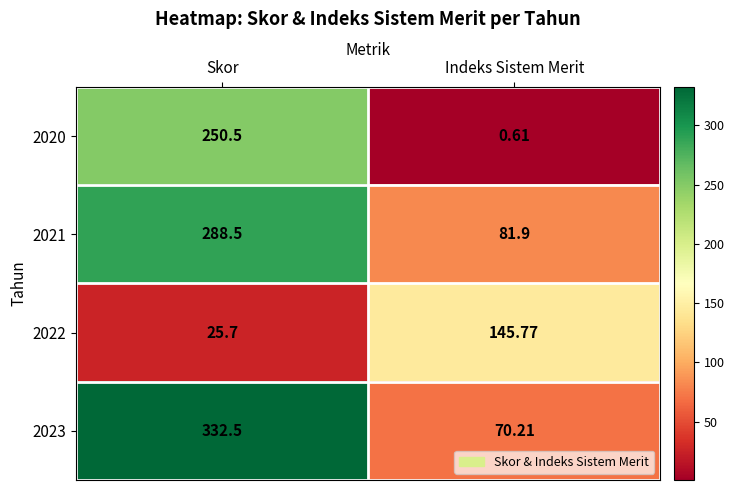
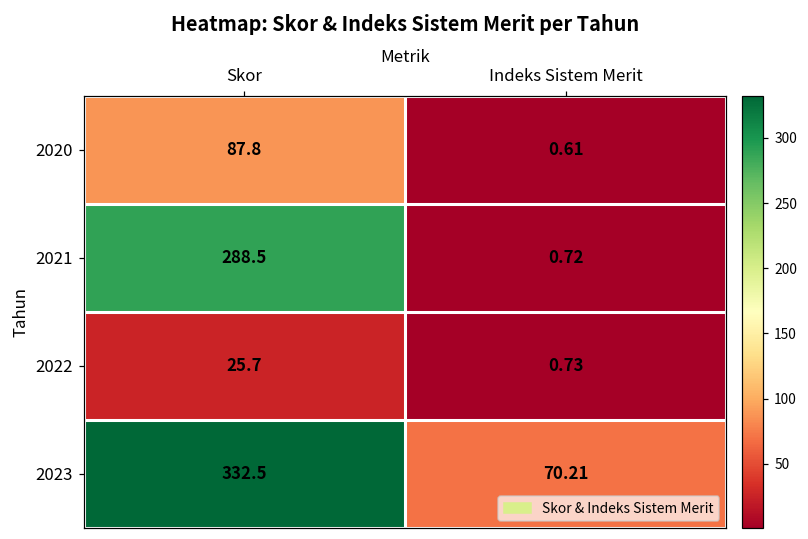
2020, Skor: 250.5 -> 87.8
2021, Indeks Sistem Merit: 81.9 -> 0.72
2022, Indeks Sistem Merit: 145.77 -> 0.73
